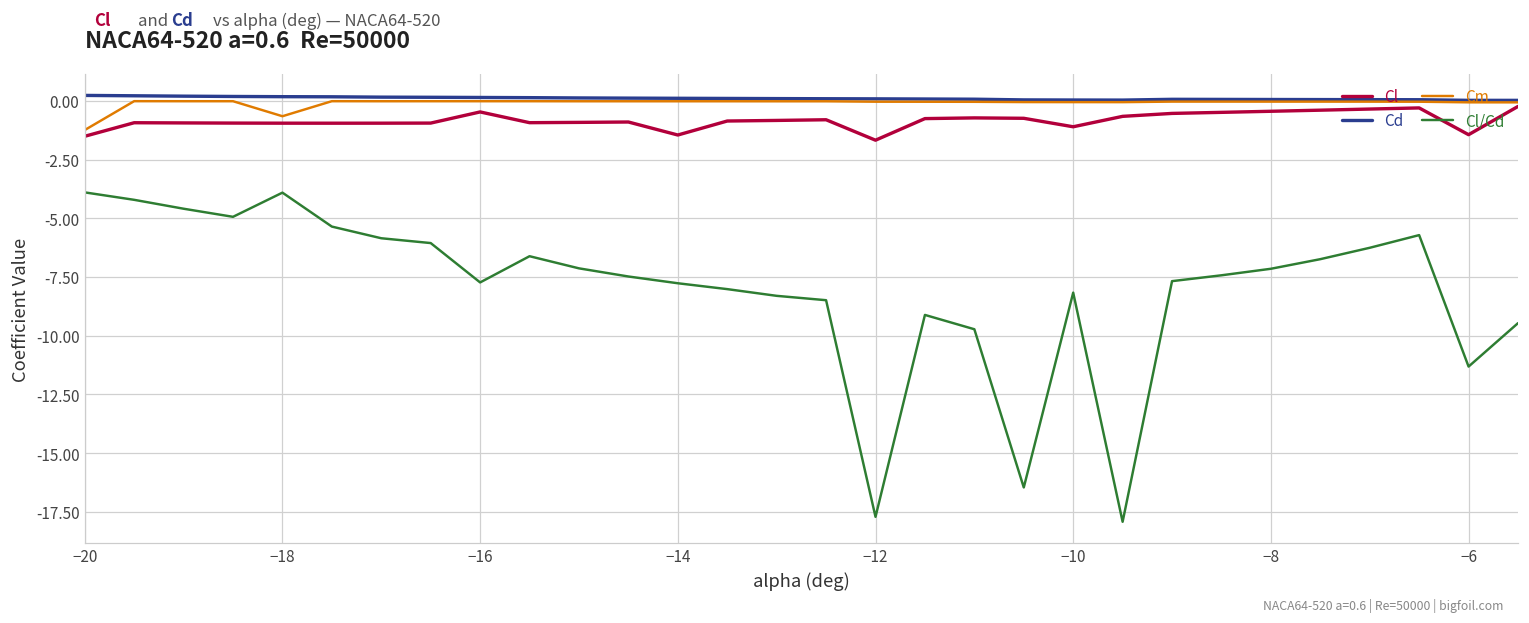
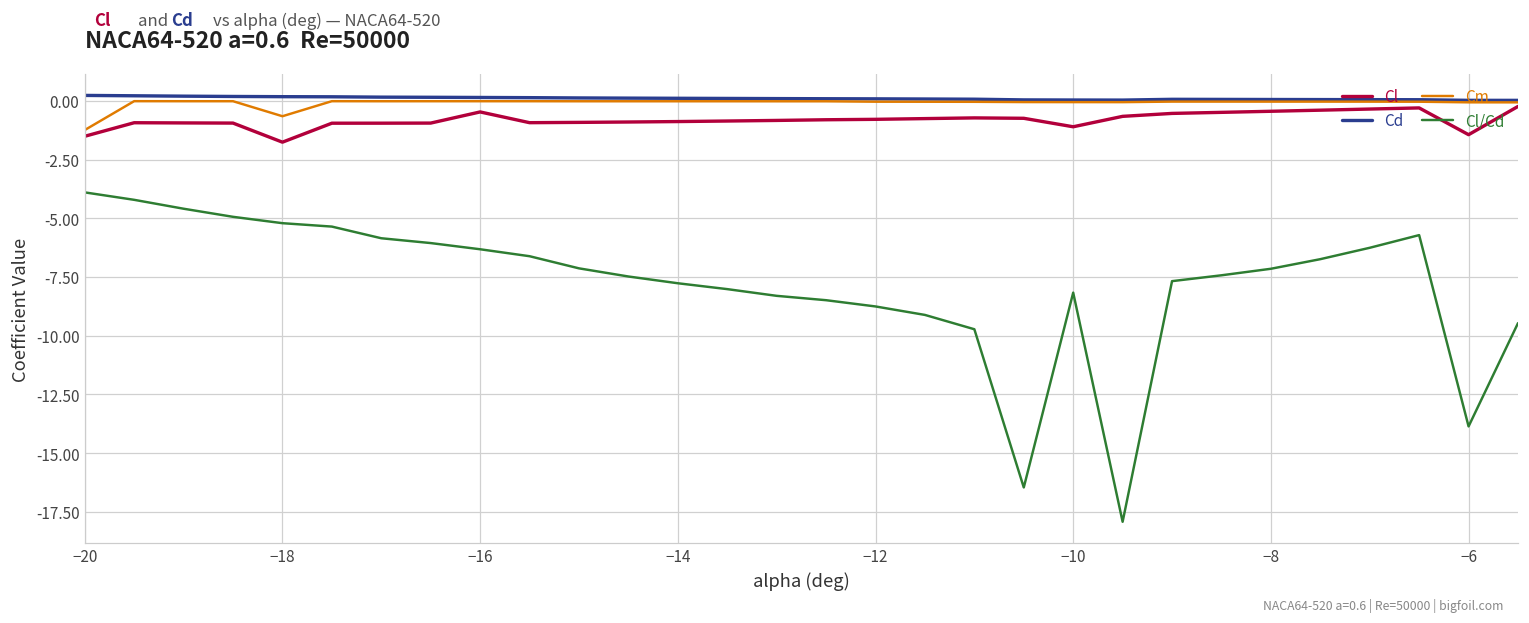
Cl, −18: -0.9 -> -1.8
Cl/Cd, −18: -3.9 -> -5.2
Cl/Cd, −16: -7.7 -> -6.3
Cl, −14: -1.5 -> -0.9
Cl, −12: -1.7 -> -0.8
Cl/Cd, −12: -17.7 -> -8.8
Cl/Cd, −6: -11.3 -> -13.9
